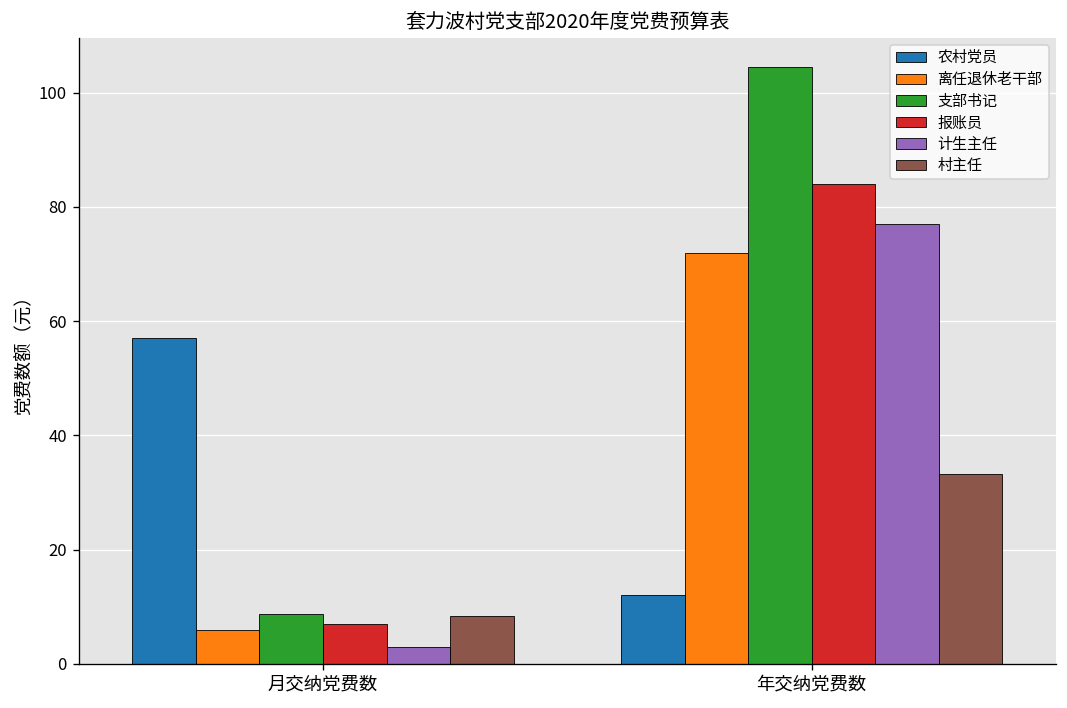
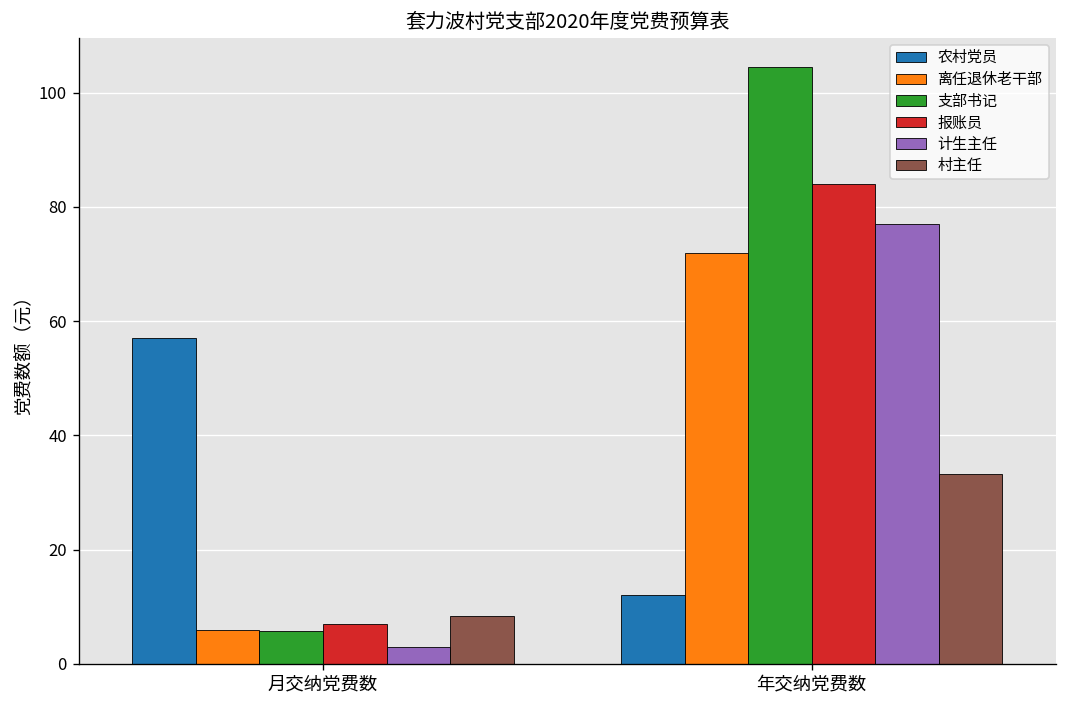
支部书记, 月交纳党费数: 9 -> 6
